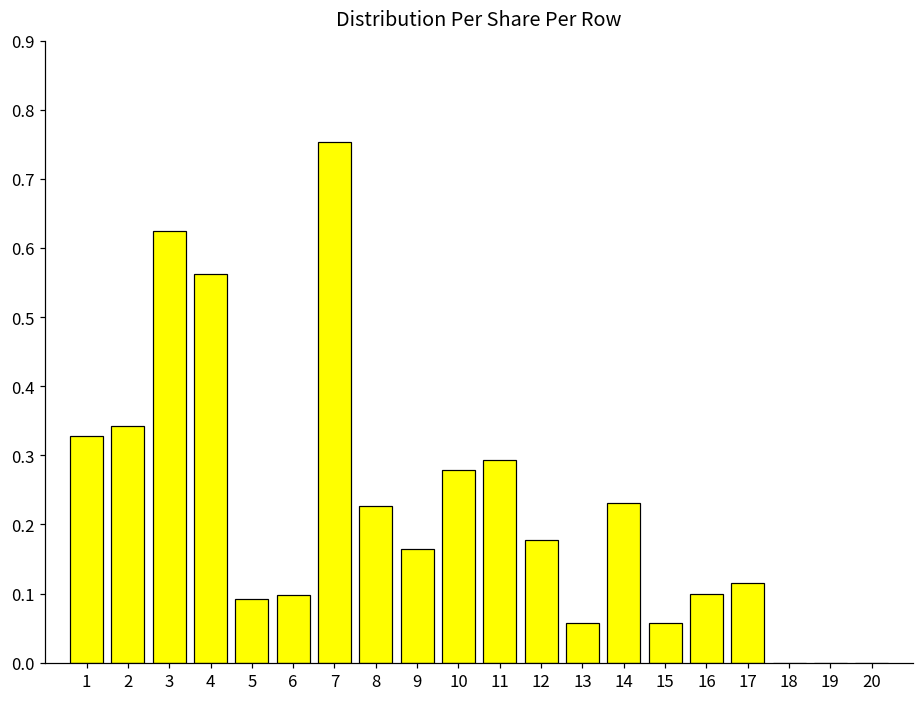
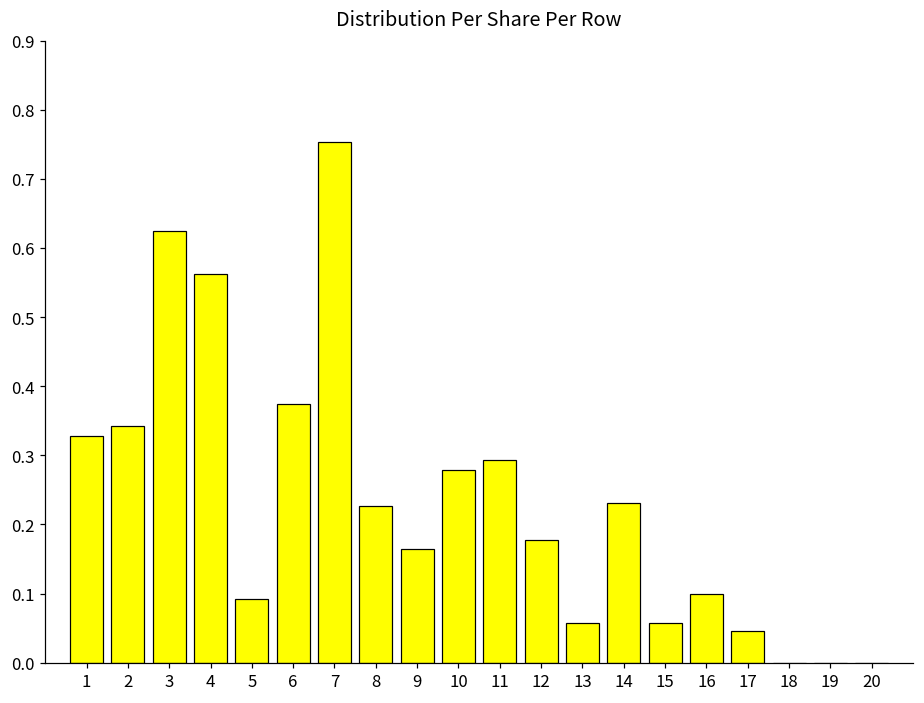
6: 0.10 -> 0.37
17: 0.12 -> 0.05
